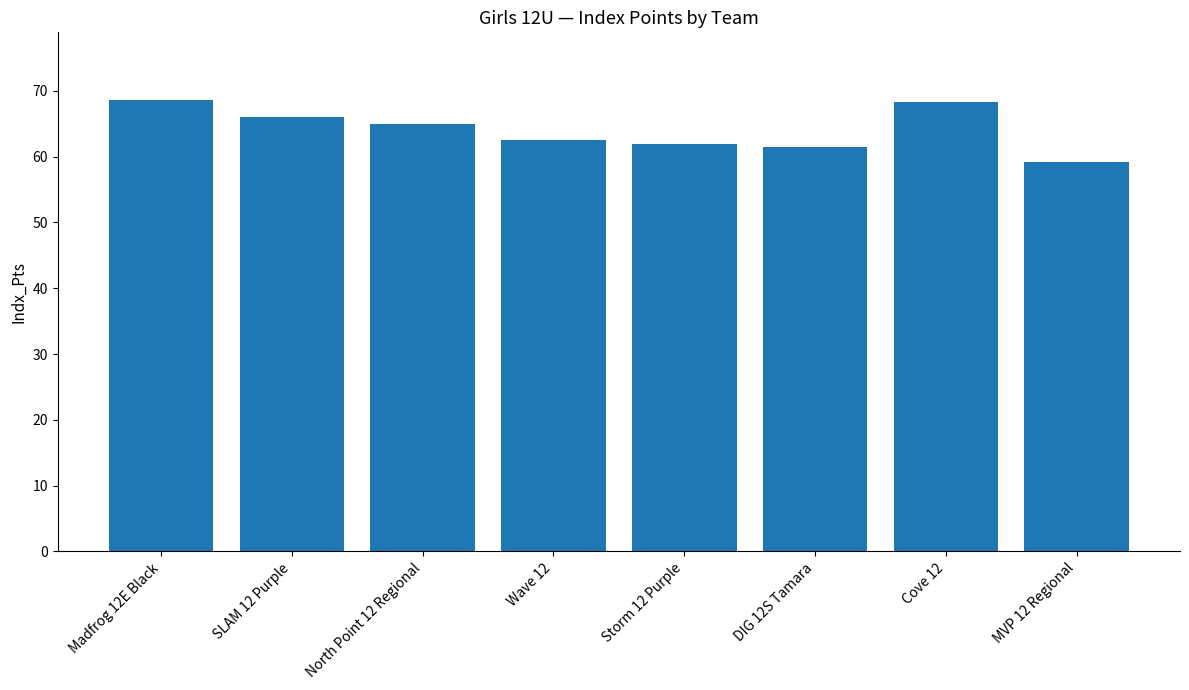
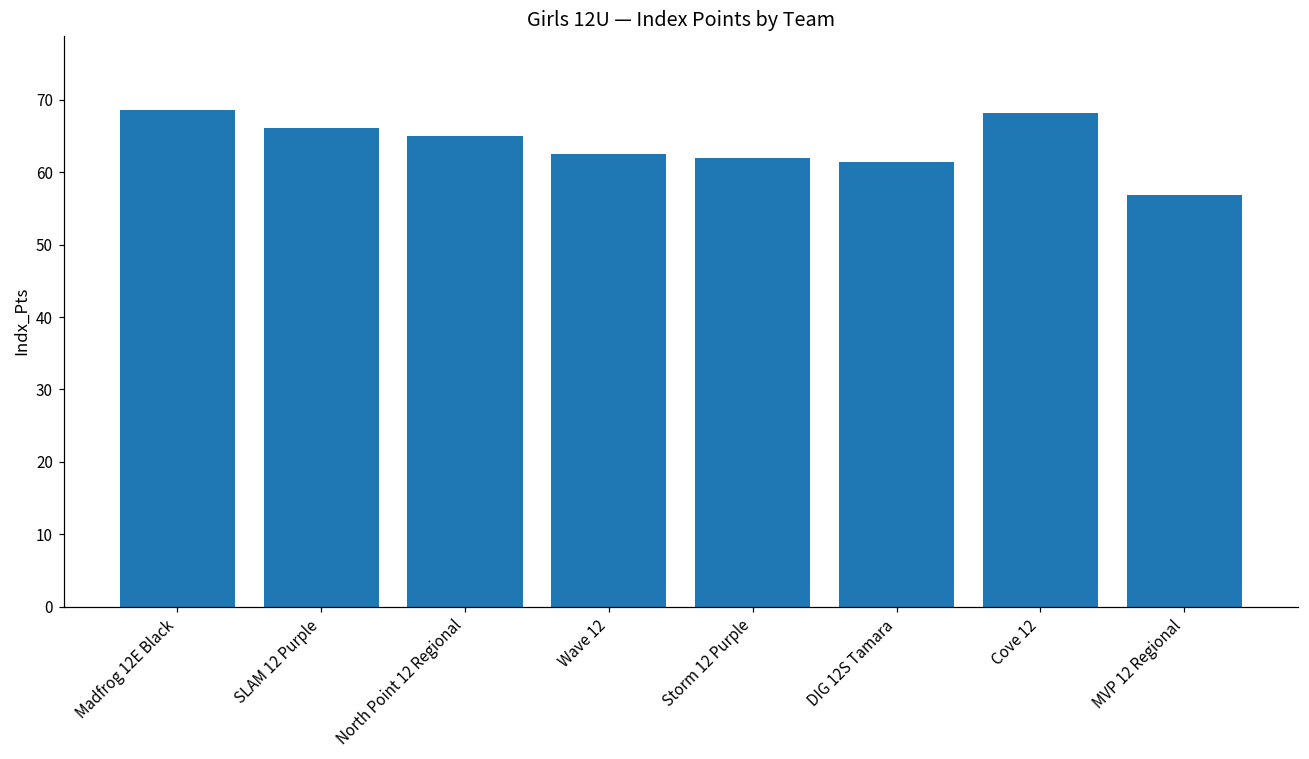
MVP 12 Regional: 59 -> 57
